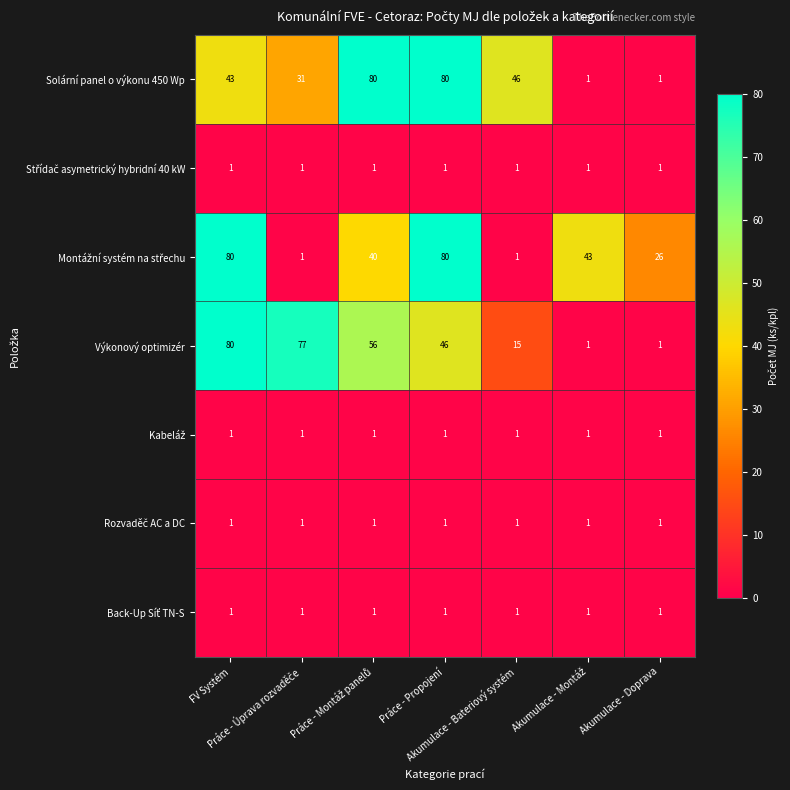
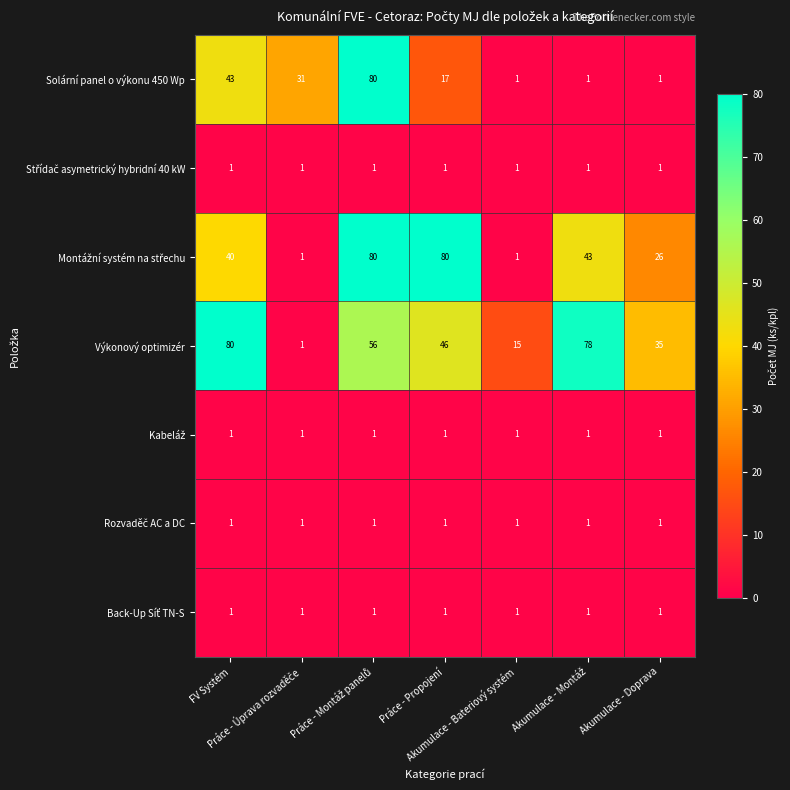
Solární panel o výkonu 450 Wp, Práce - Propojení: 80 -> 17
Solární panel o výkonu 450 Wp, Akumulace - Bateriový systém: 46 -> 1
Montážní systém na střechu, FV Systém: 80 -> 40
Montážní systém na střechu, Práce - Montáž panelů: 40 -> 80
Výkonový optimizér, Práce - Úprava rozvaděče: 77 -> 1
Výkonový optimizér, Akumulace - Montáž: 1 -> 78
Výkonový optimizér, Akumulace - Doprava: 1 -> 35
